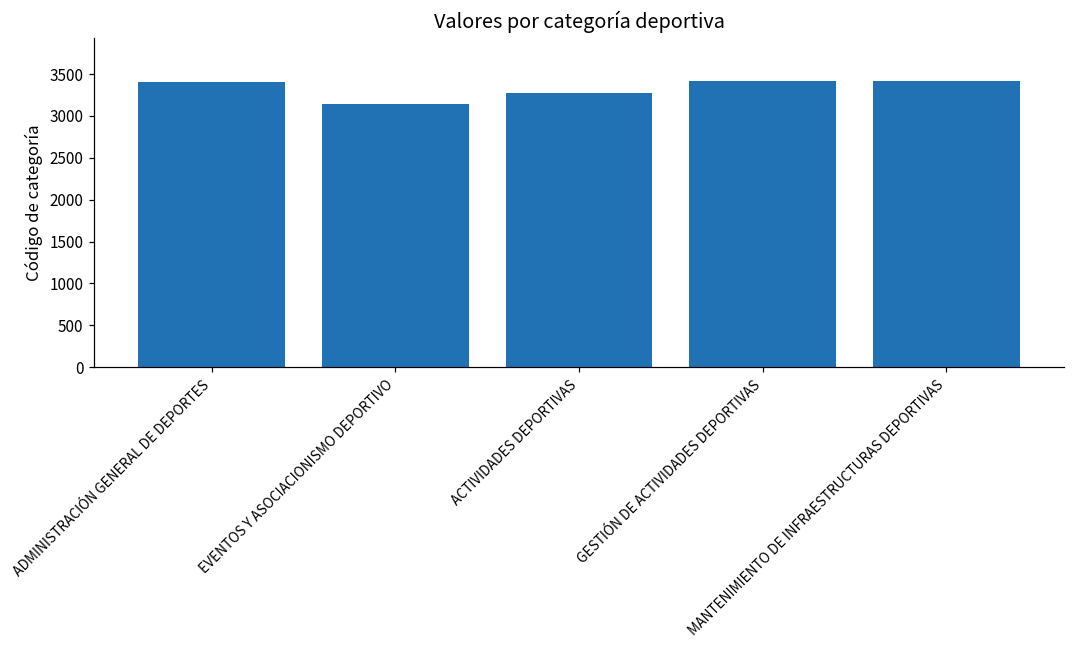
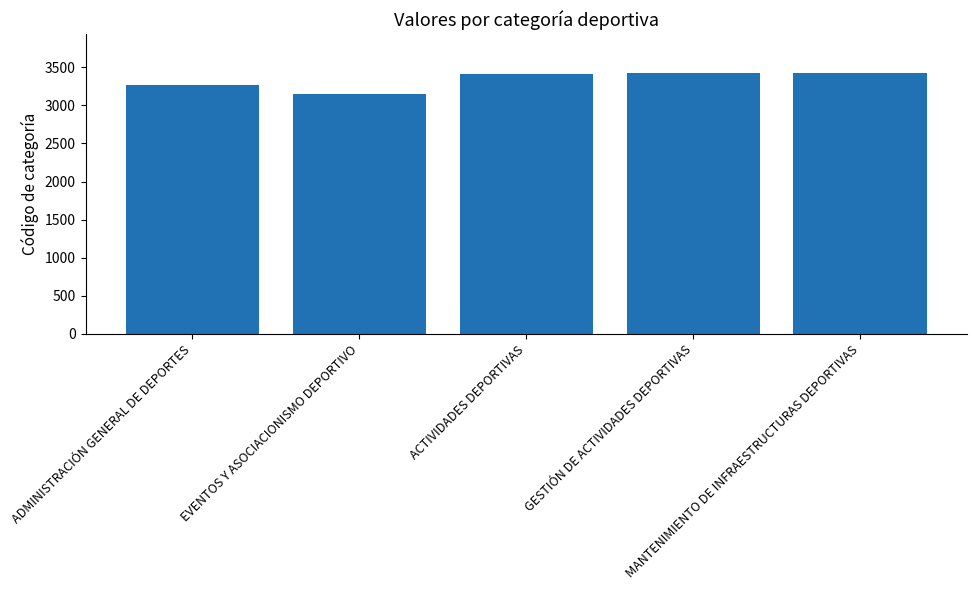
ADMINISTRACIÓN GENERAL DE DEPORTES: 3400 -> 3300
ACTIVIDADES DEPORTIVAS: 3300 -> 3400
